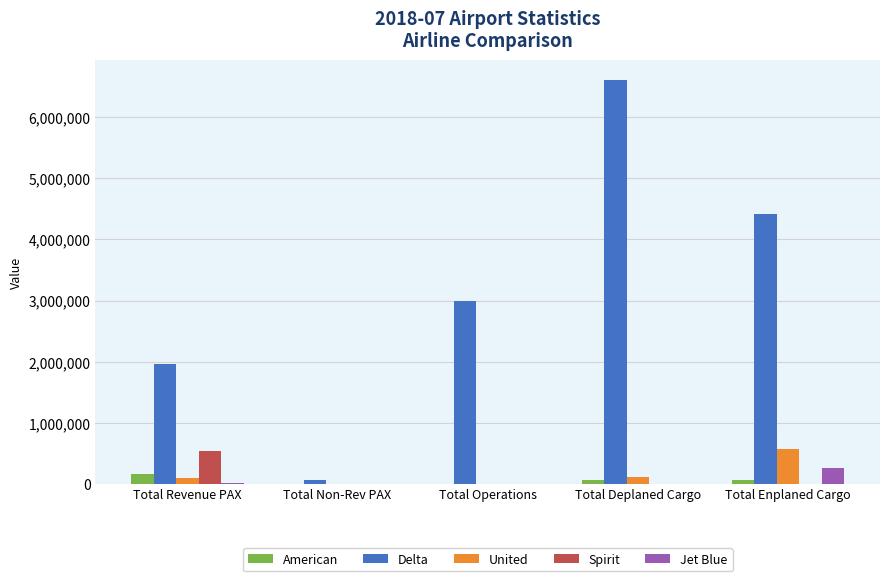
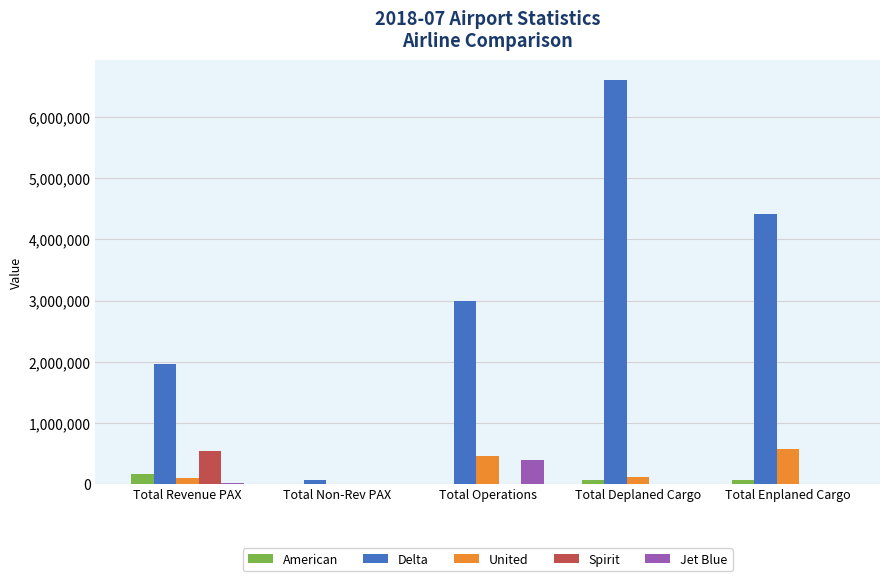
United, Total Operations: 0 -> 500,000
Jet Blue, Total Operations: 0 -> 400,000
Jet Blue, Total Enplaned Cargo: 300,000 -> 0
